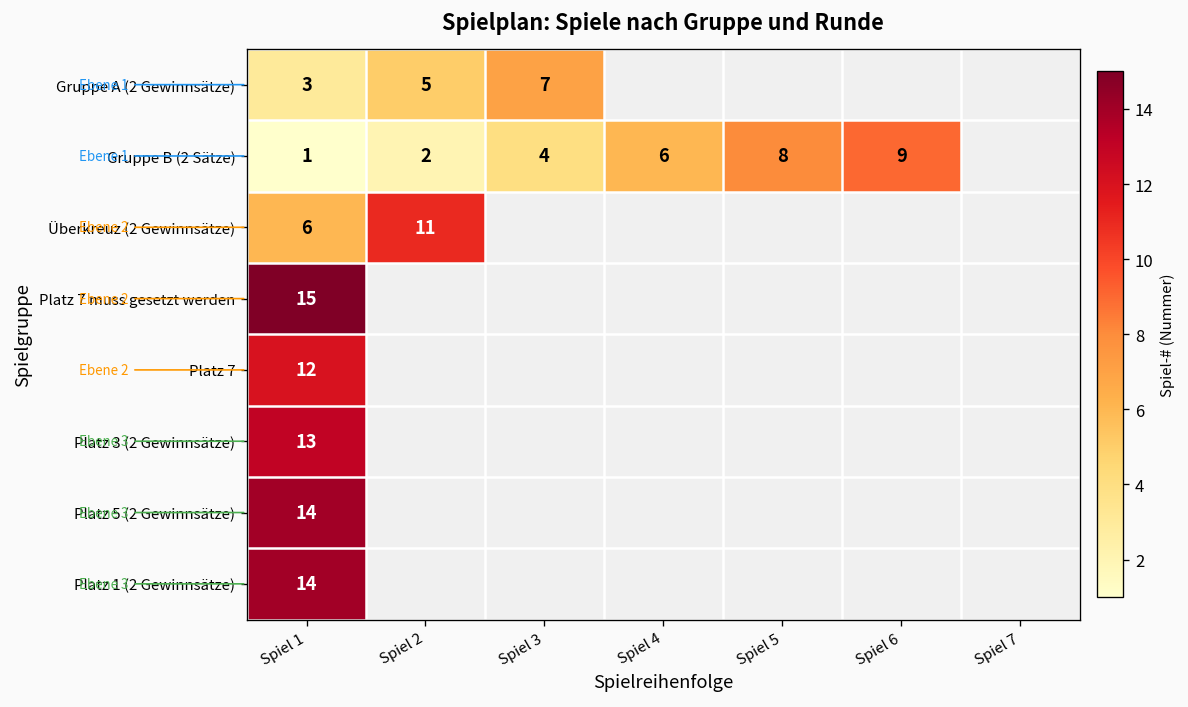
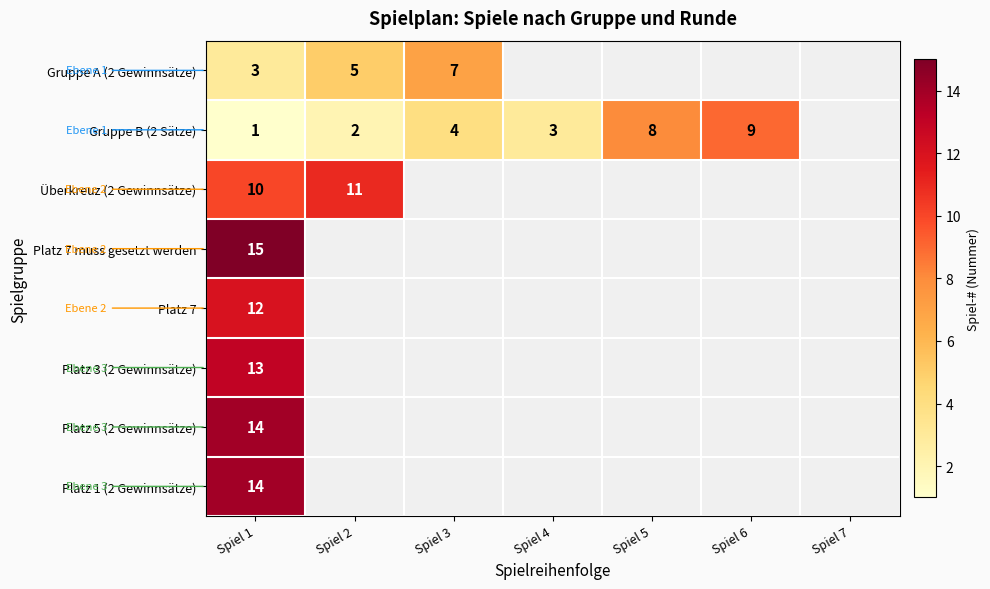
Gruppe B (2 Sätze), Spiel 4: 6 -> 3
Überkreuz (2 Gewinnsätze), Spiel 1: 6 -> 10
